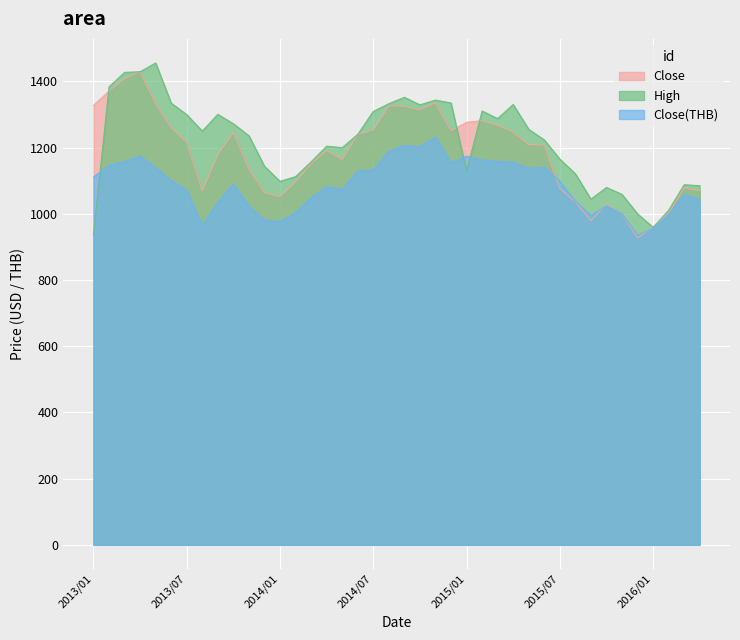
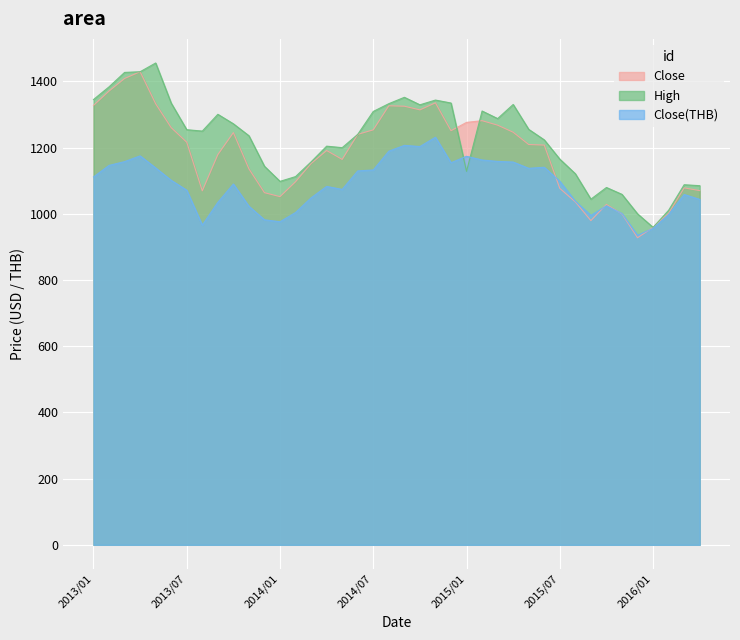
High, 2013/01: 940 -> 1350
High, 2013/07: 1300 -> 1250
